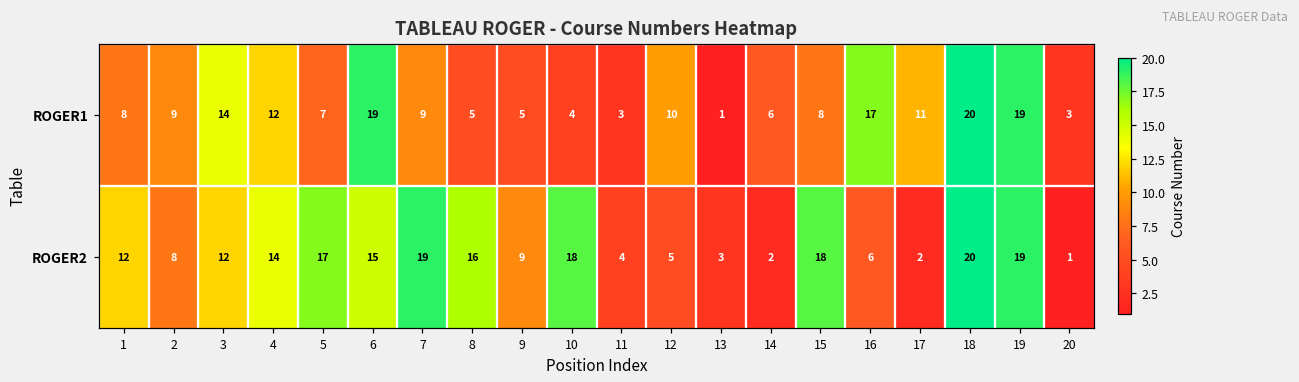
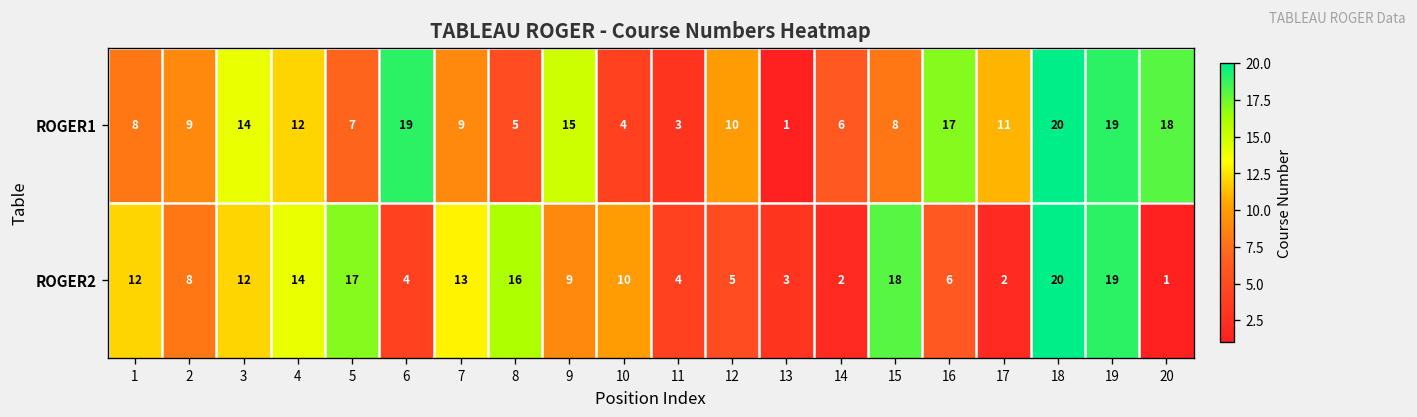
ROGER1, 9: 5 -> 15
ROGER1, 20: 3 -> 18
ROGER2, 6: 15 -> 4
ROGER2, 7: 19 -> 13
ROGER2, 10: 18 -> 10
